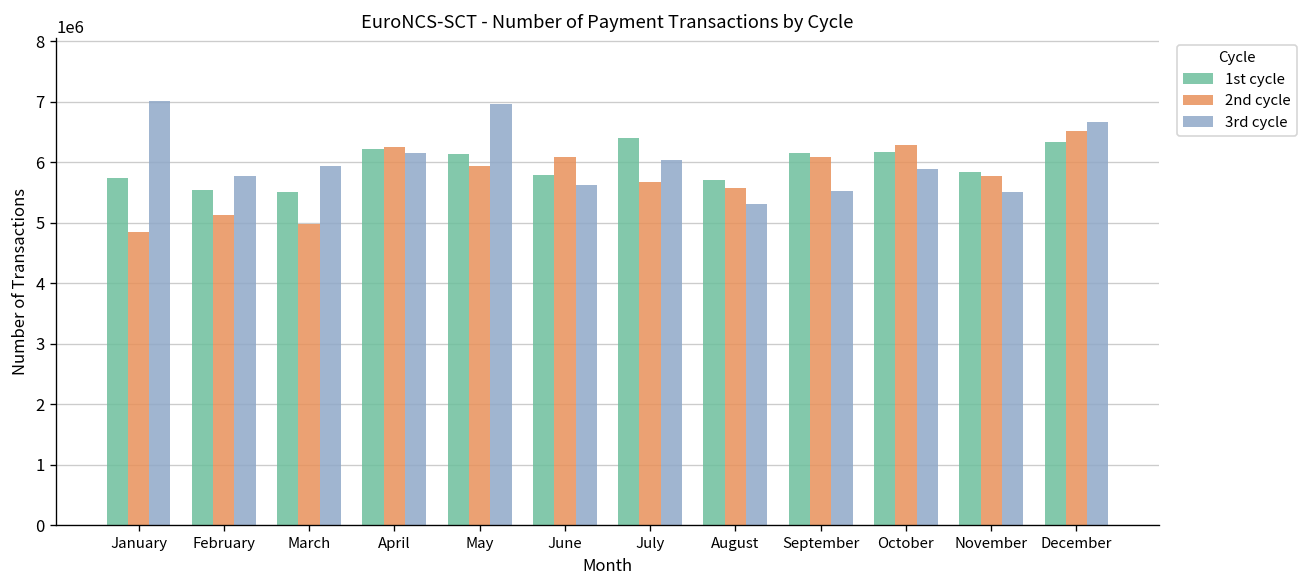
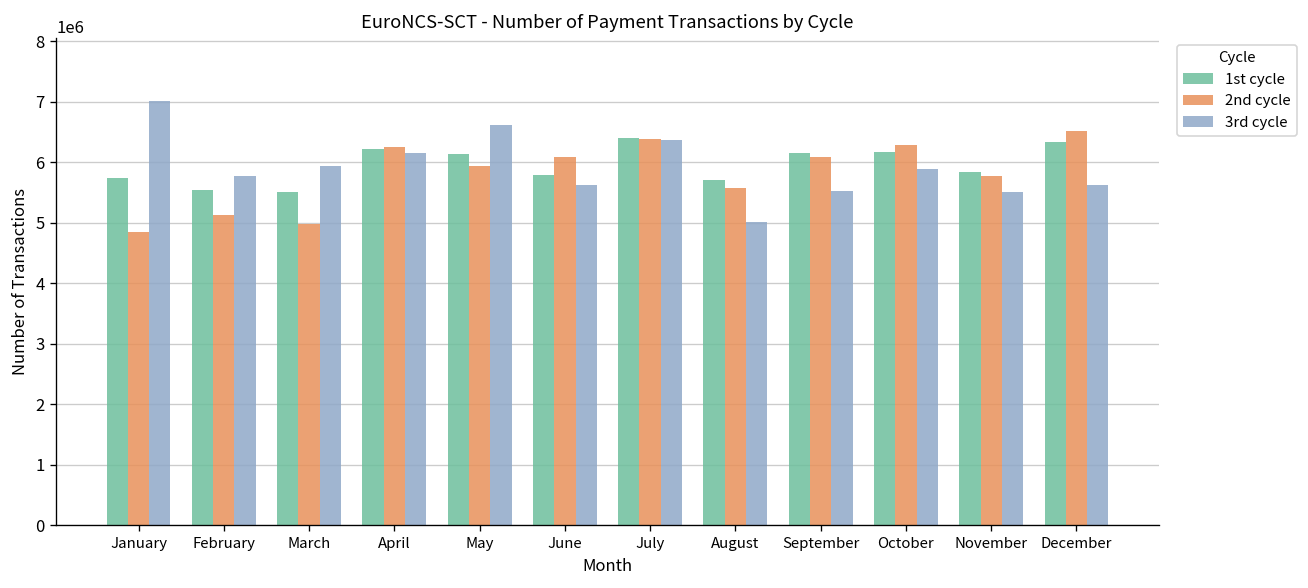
3rd cycle, May: 7000000 -> 6600000
2nd cycle, July: 5700000 -> 6400000
3rd cycle, July: 6000000 -> 6400000
3rd cycle, August: 5300000 -> 5000000
3rd cycle, December: 6700000 -> 5600000
